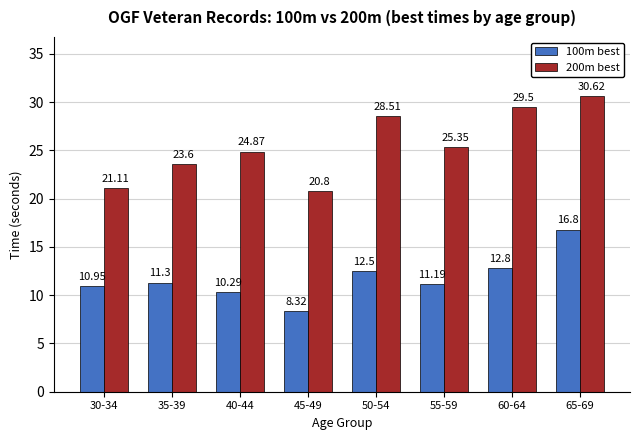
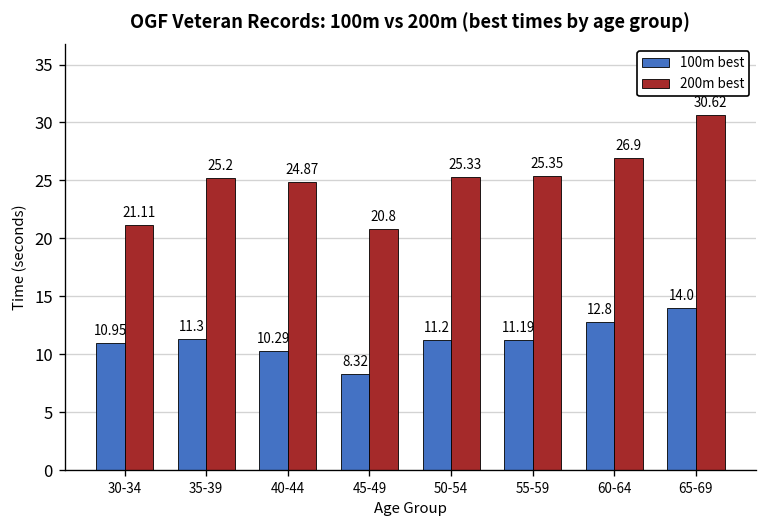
200m best, 35-39: 23.6 -> 25.2
100m best, 50-54: 12.5 -> 11.2
200m best, 50-54: 28.51 -> 25.33
200m best, 60-64: 29.5 -> 26.9
100m best, 65-69: 16.8 -> 14.0
